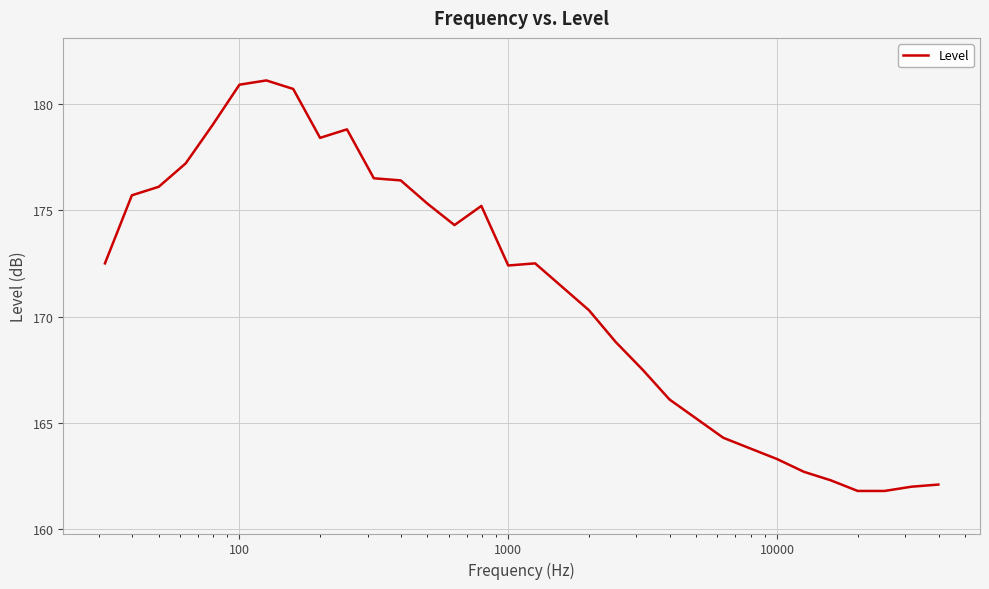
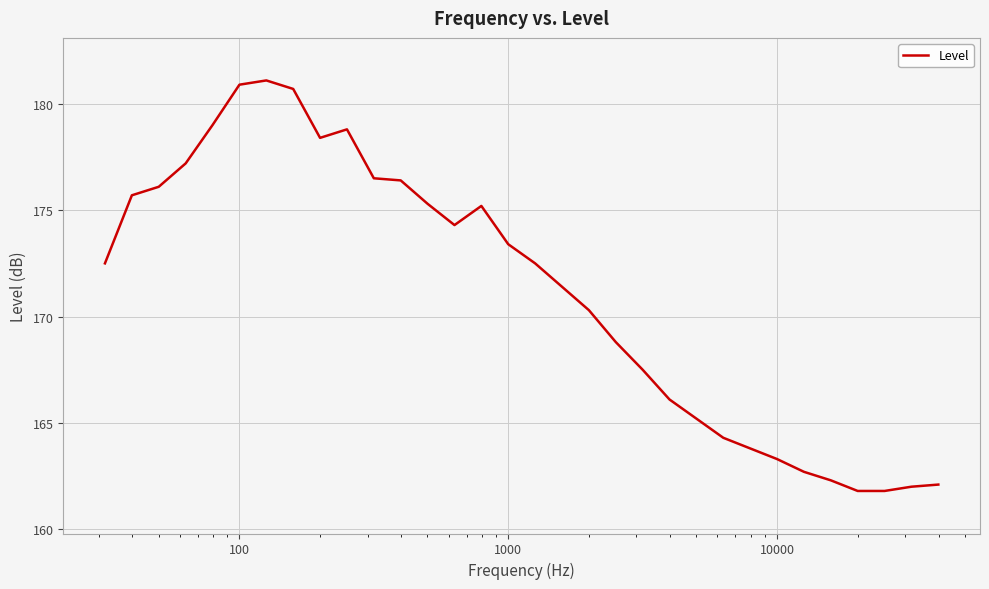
1000: 172.4 -> 173.4
